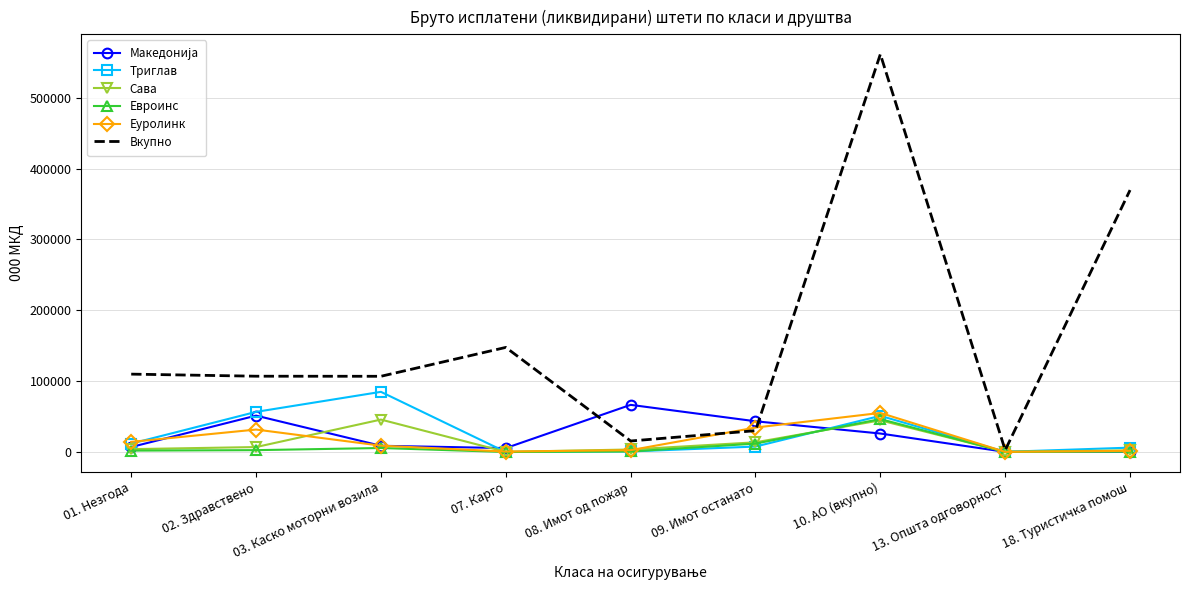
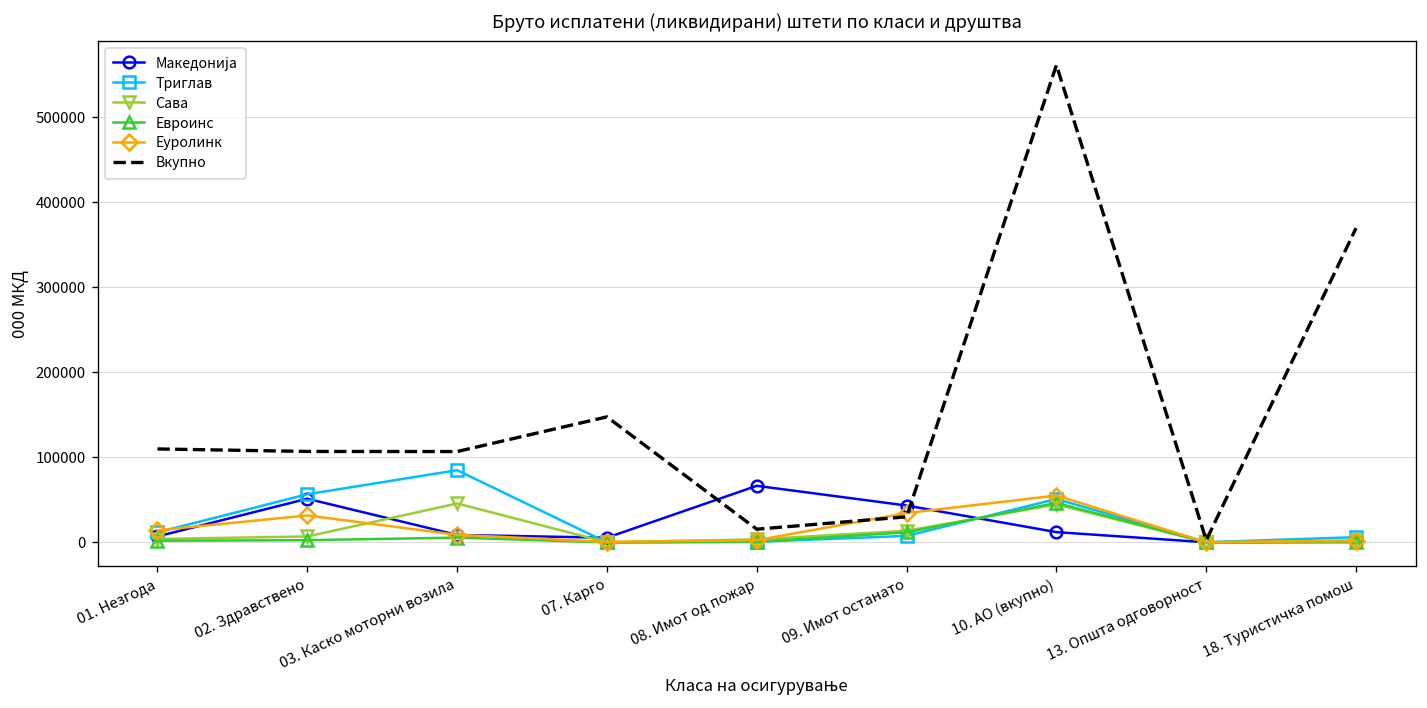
Македонија, 10. АО (вкупно): 30000 -> 10000
